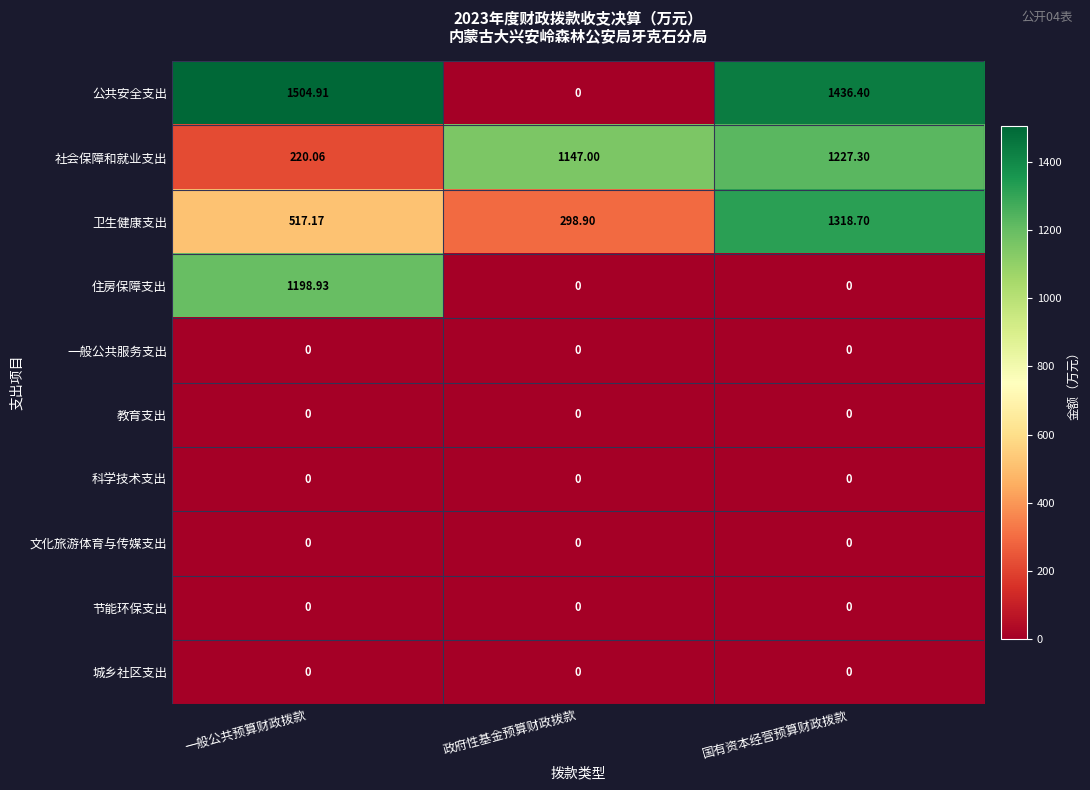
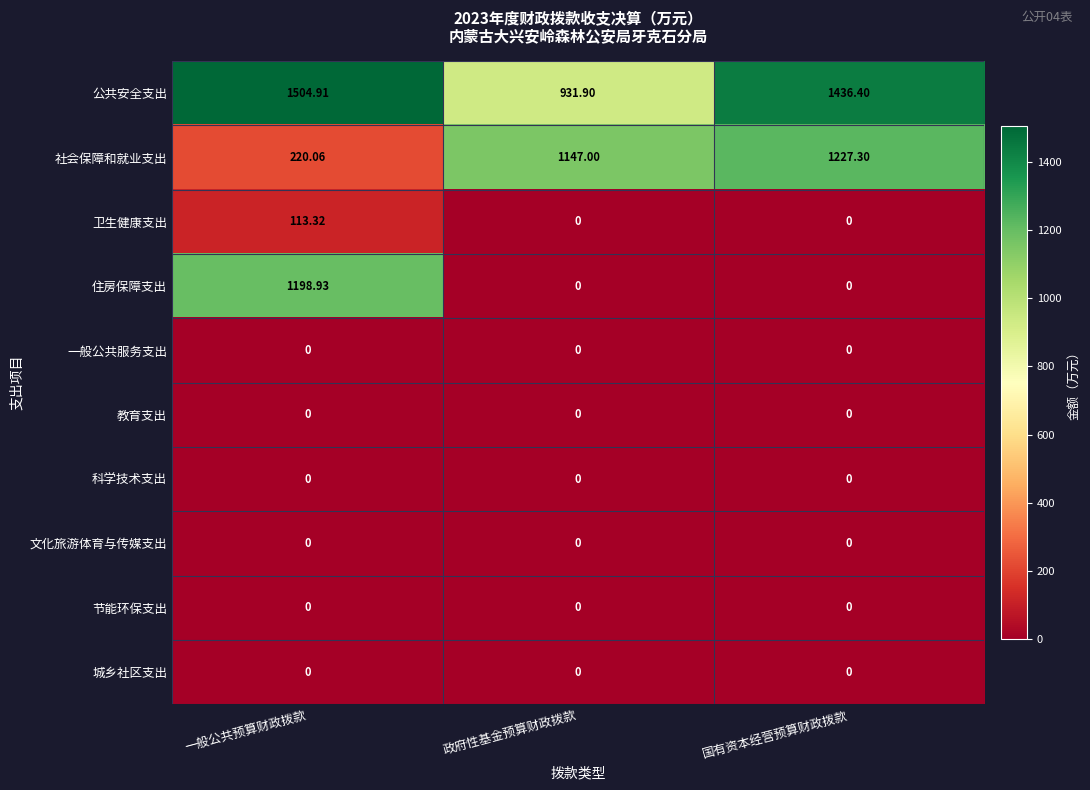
公共安全支出, 政府性基金预算财政拨款: 0 -> 931.90
卫生健康支出, 一般公共预算财政拨款: 517.17 -> 113.32
卫生健康支出, 政府性基金预算财政拨款: 298.90 -> 0
卫生健康支出, 国有资本经营预算财政拨款: 1318.70 -> 0
